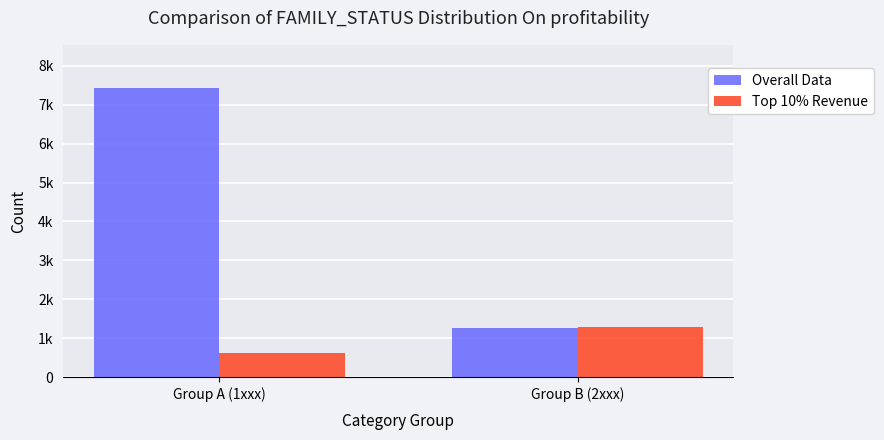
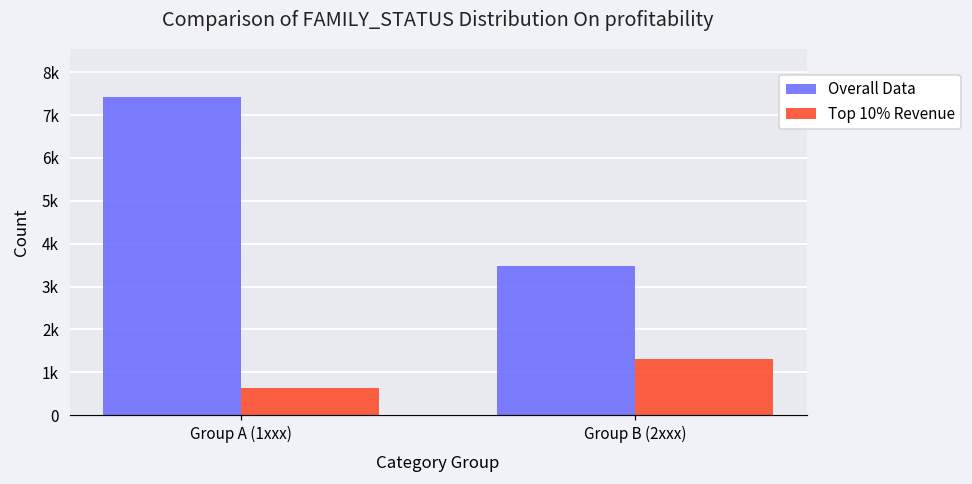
Overall Data, Group B (2xxx): 1300 -> 3500
